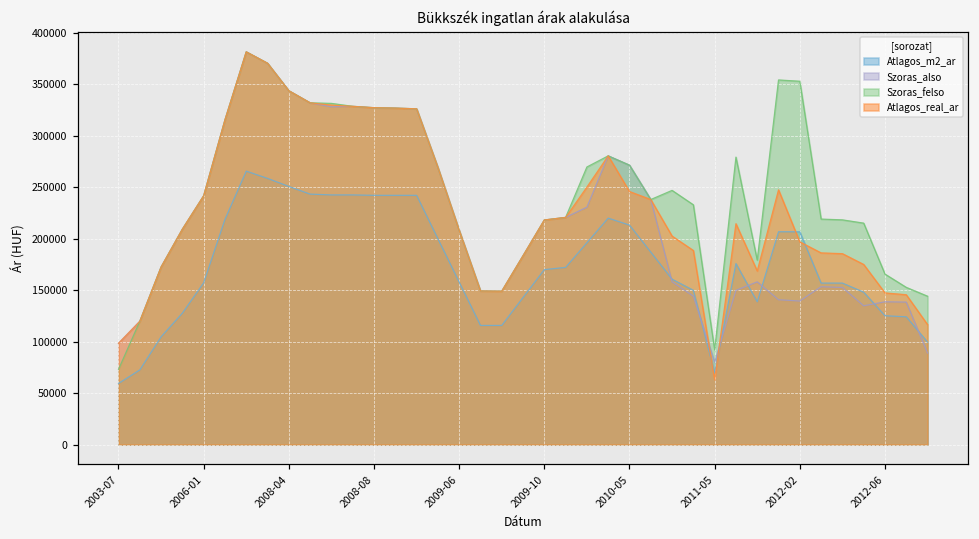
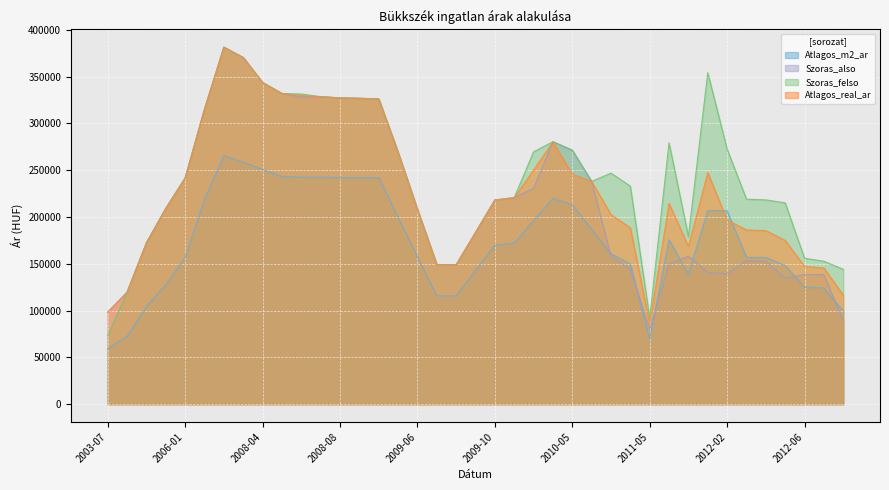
Atlagos_real_ar, 2011-05: 60000 -> 90000
Szoras_felso, 2012-02: 350000 -> 270000
Szoras_felso, 2012-06: 170000 -> 160000
